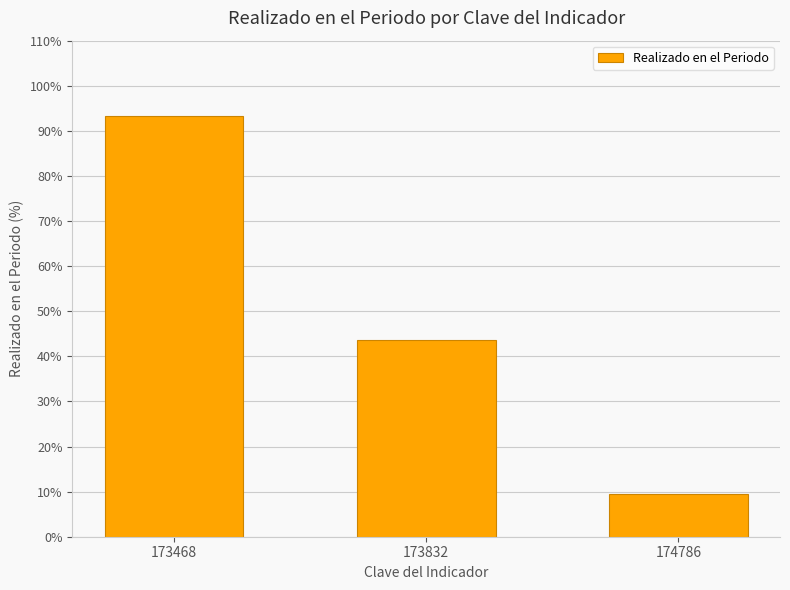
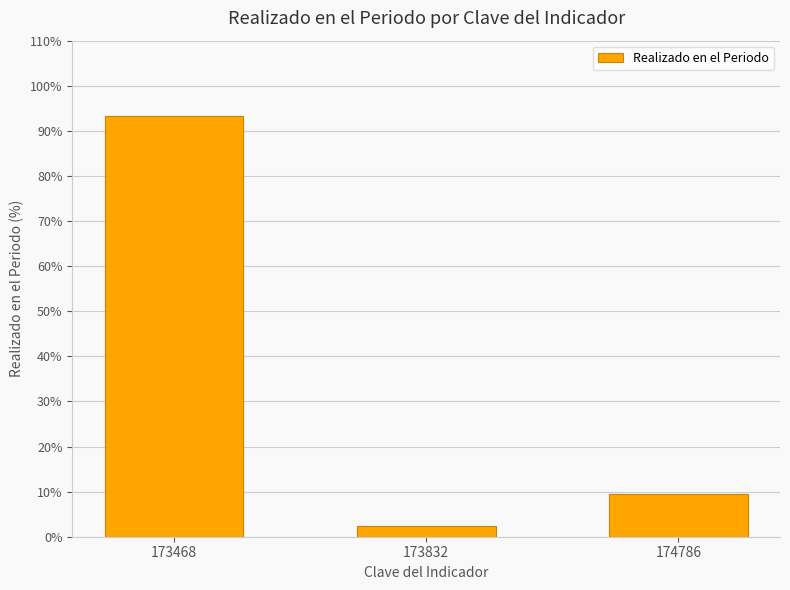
173832: 44% -> 2%
